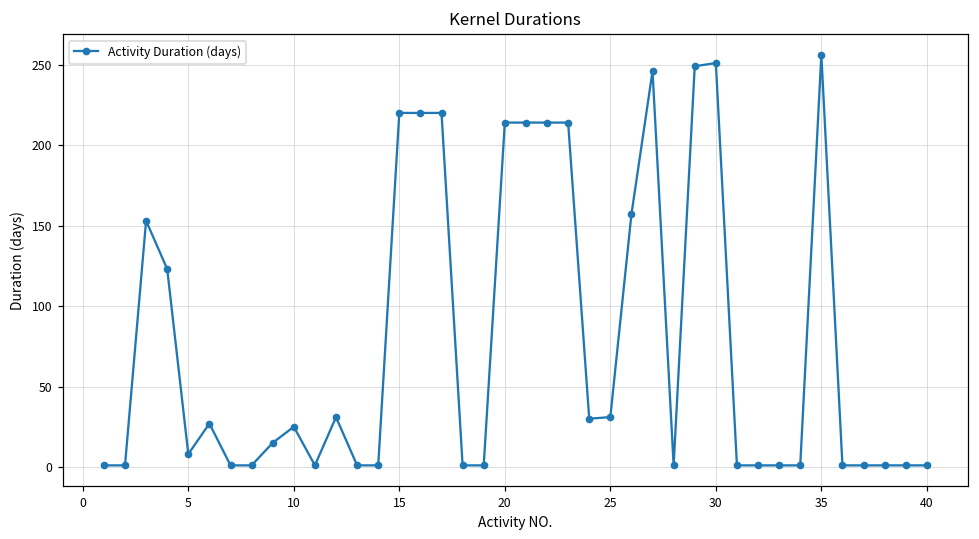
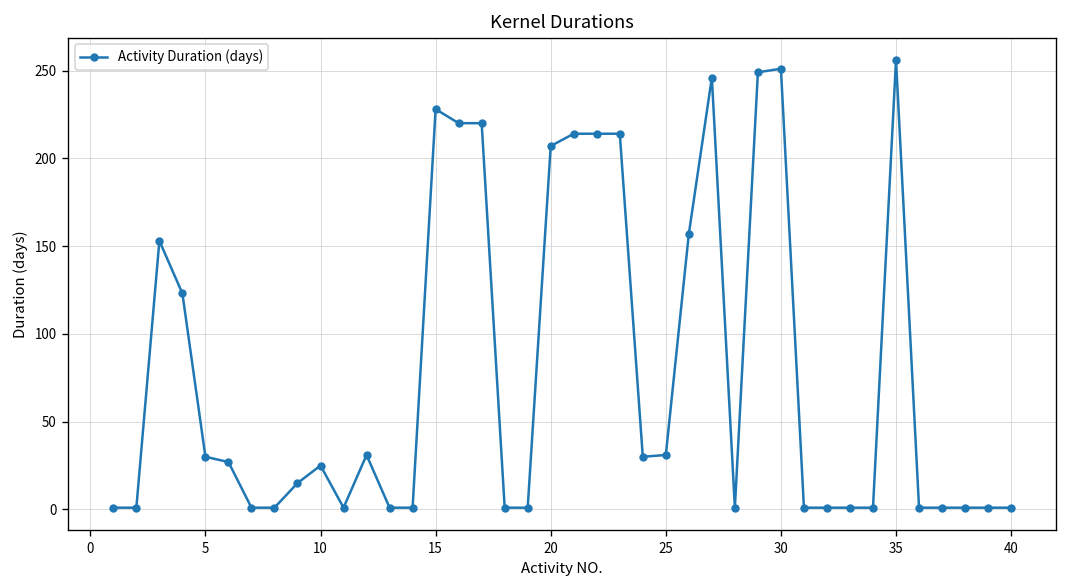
5: 8 -> 30
15: 220 -> 228
20: 214 -> 207
